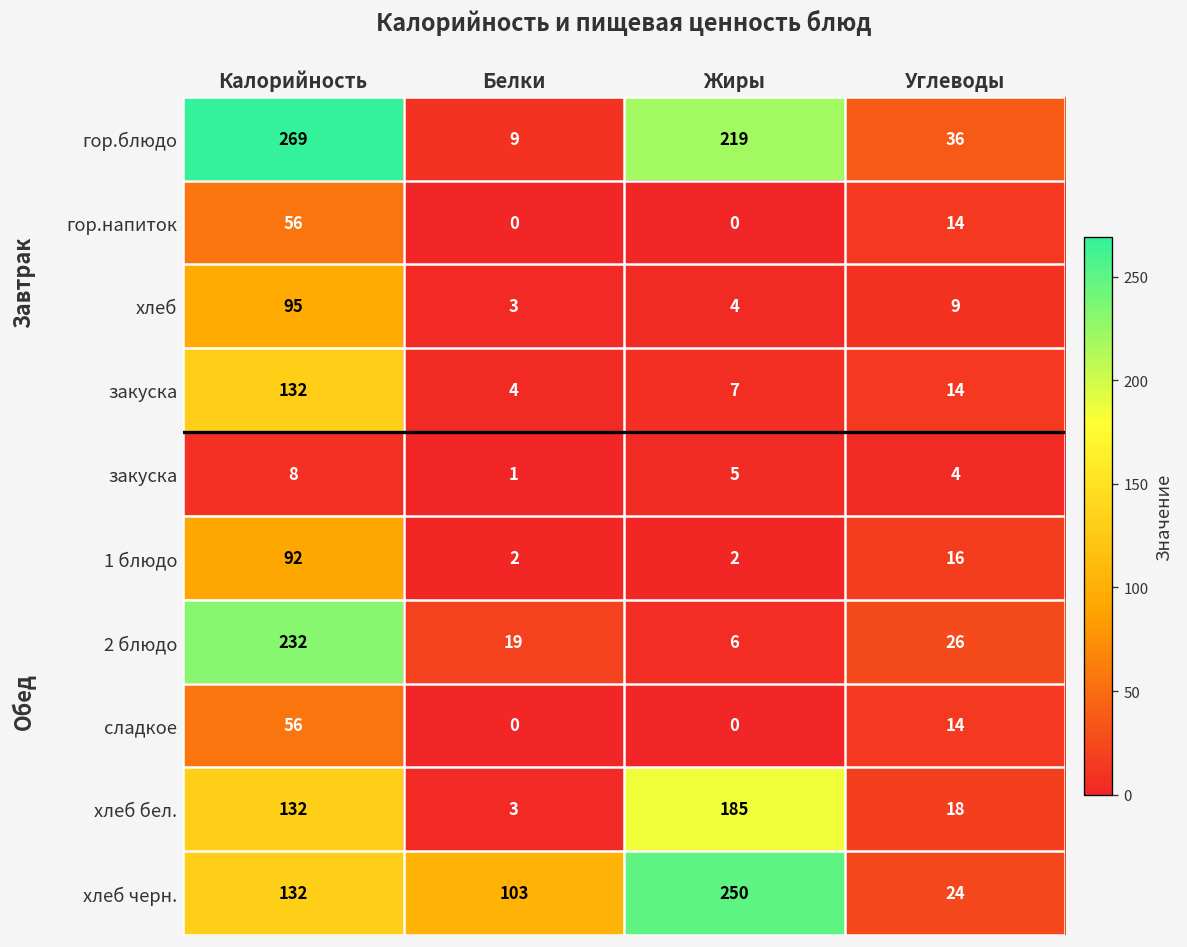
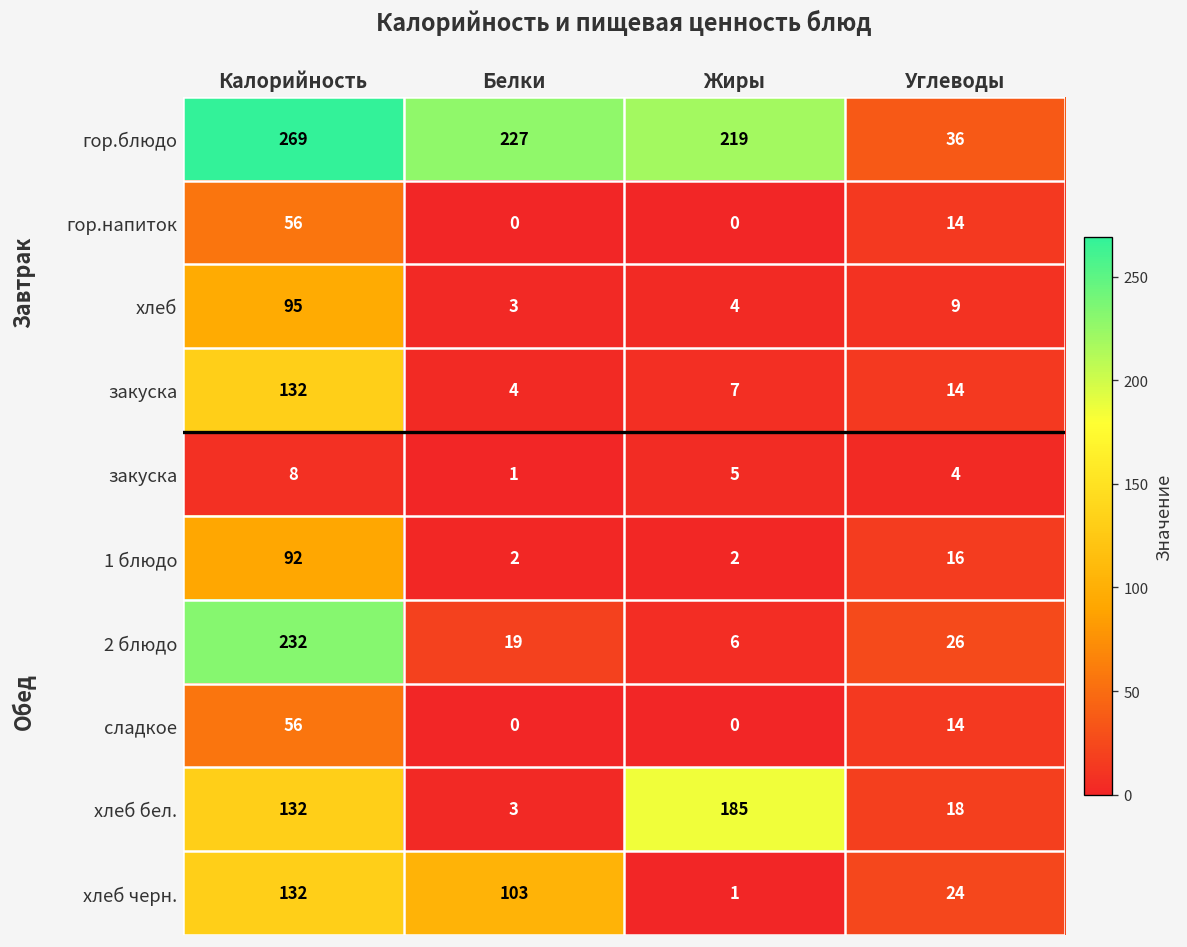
гор.блюдо, Белки: 9 -> 227
хлеб черн., Жиры: 250 -> 1
